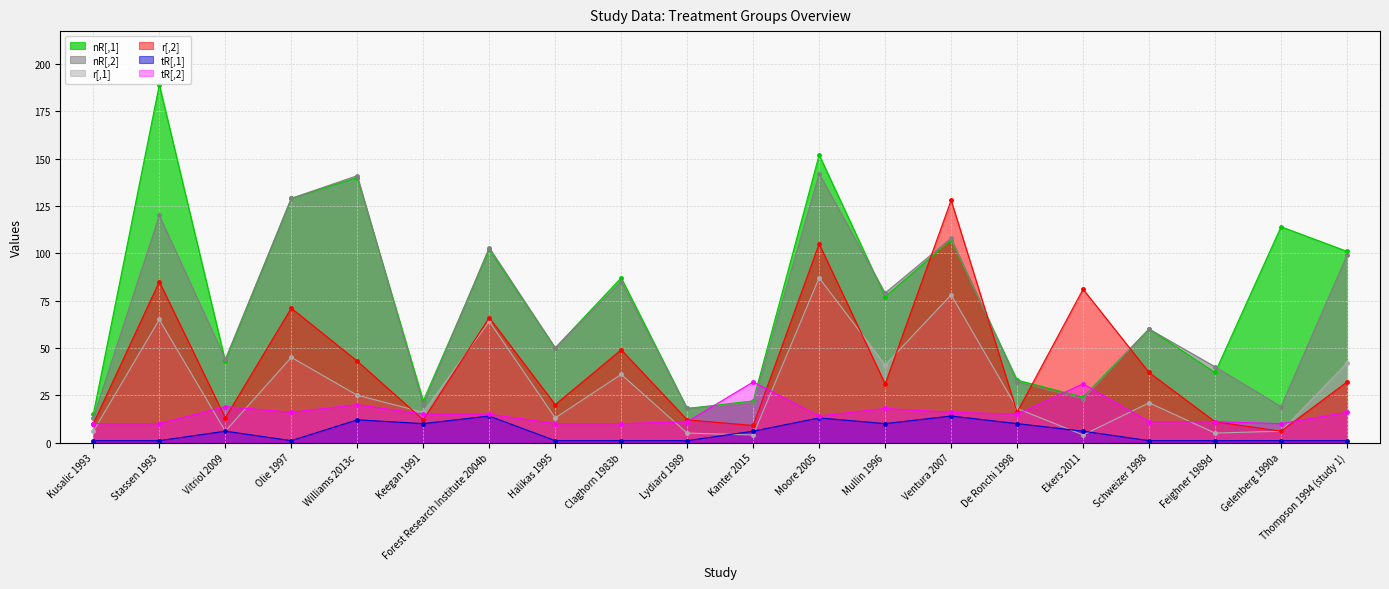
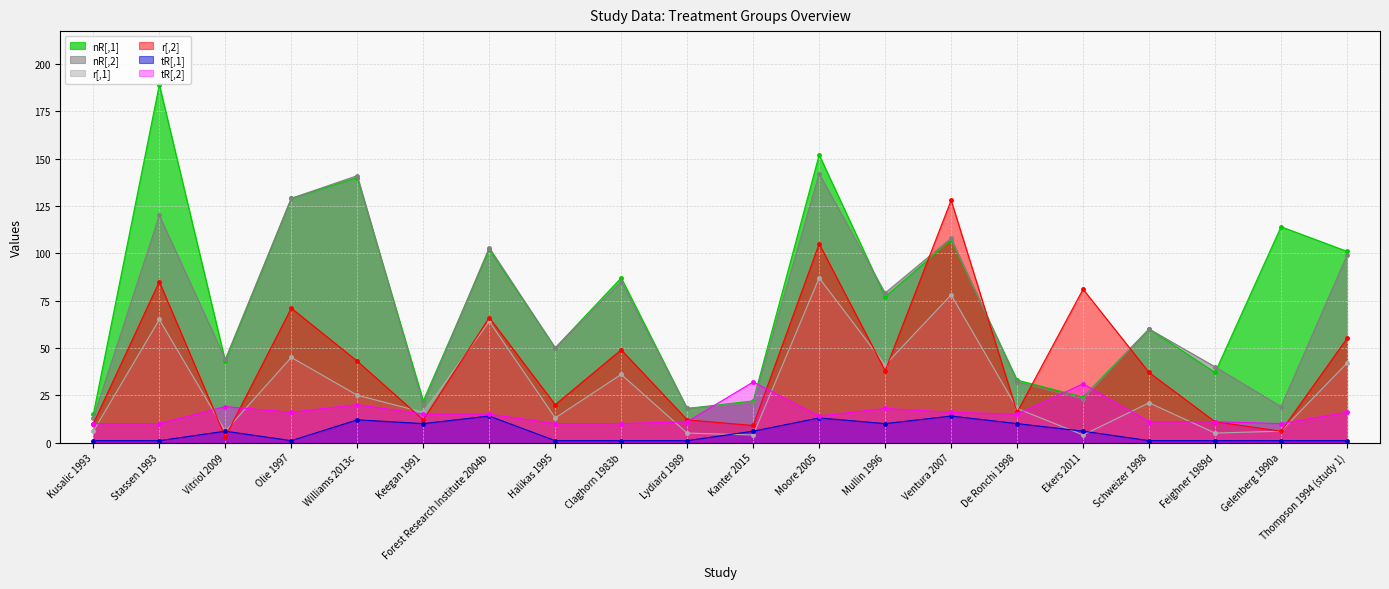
r[,2], Vitriol 2009: 13 -> 3
r[,2], Mullin 1996: 31 -> 38
r[,2], Thompson 1994 (study 1): 32 -> 55
